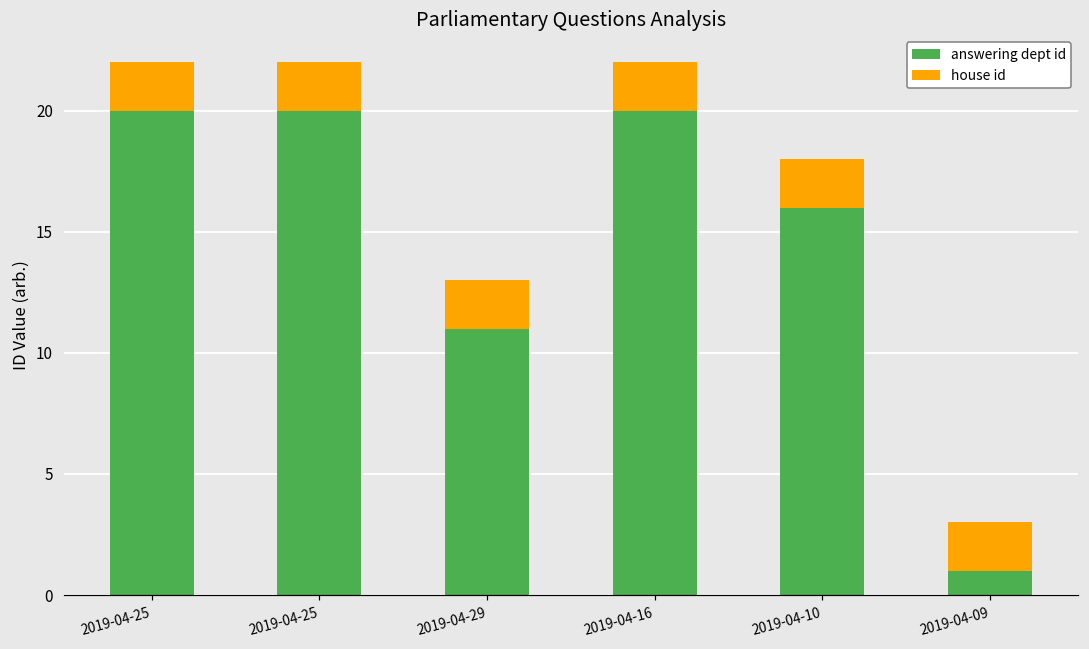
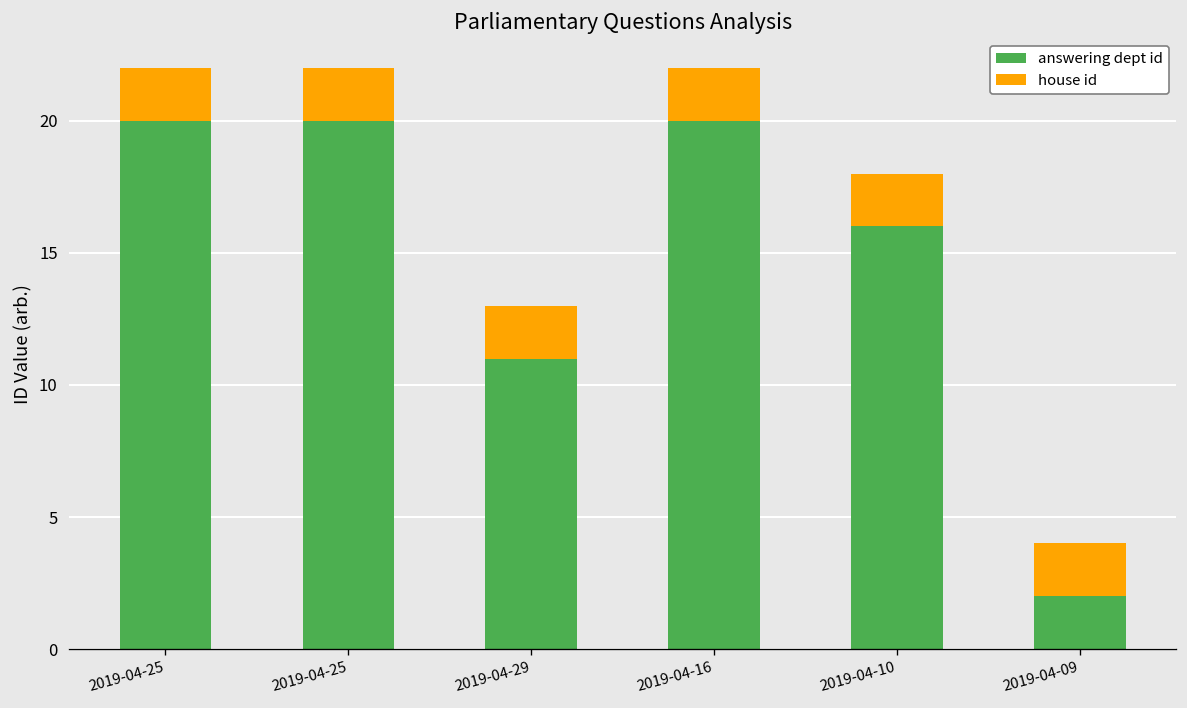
answering dept id, 2019-04-09: 1 -> 2
